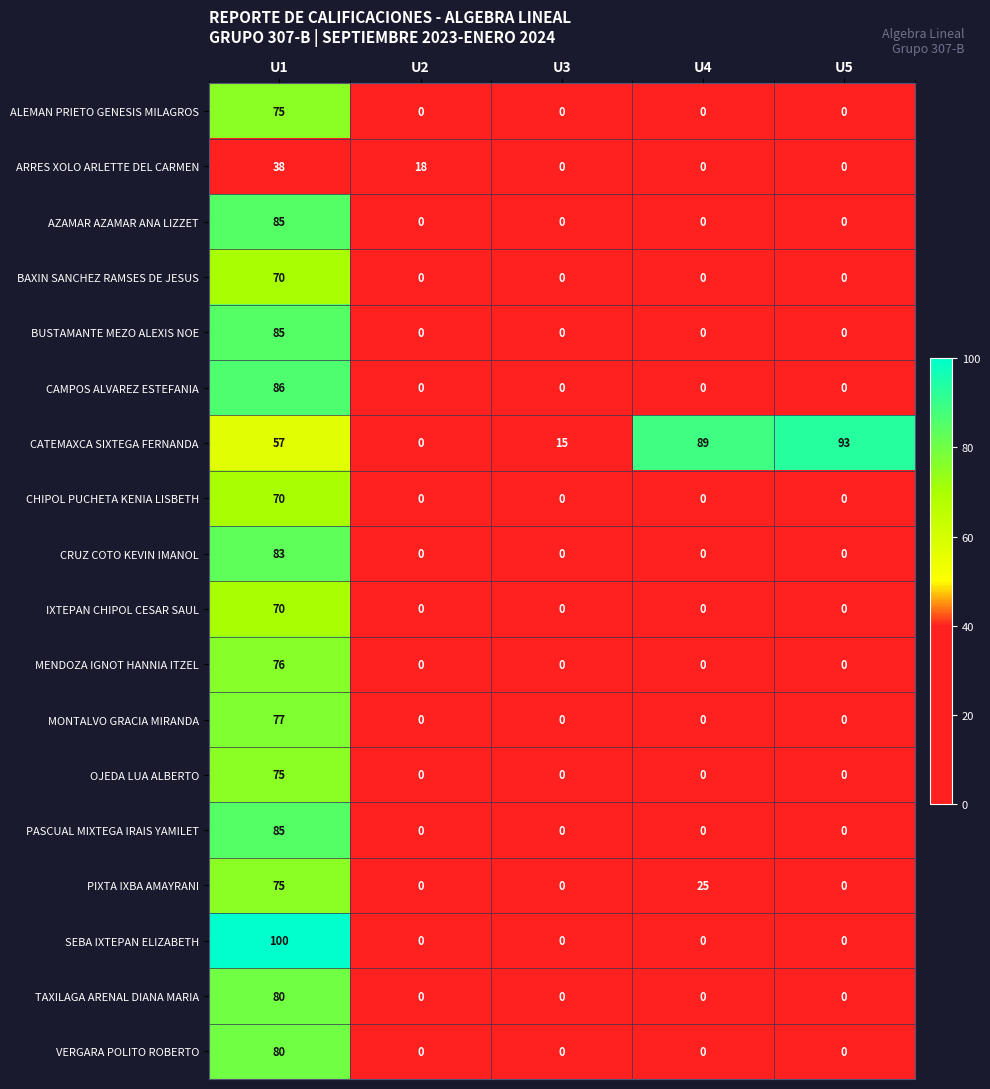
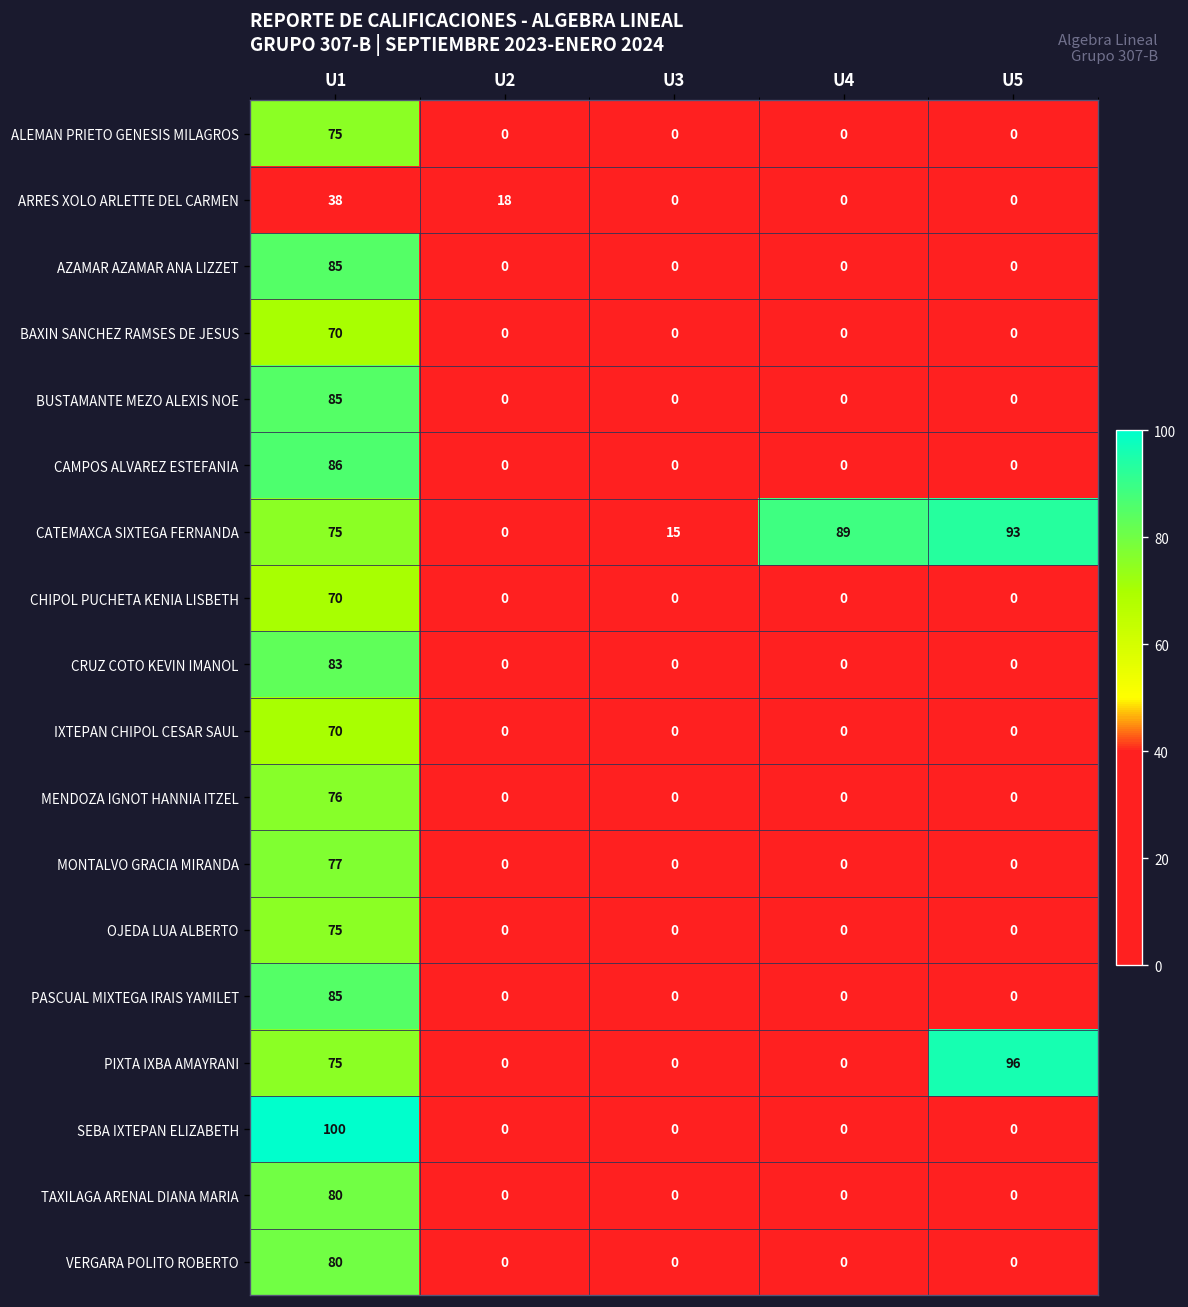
CATEMAXCA SIXTEGA FERNANDA, U1: 57 -> 75
PIXTA IXBA AMAYRANI, U4: 25 -> 0
PIXTA IXBA AMAYRANI, U5: 0 -> 96
